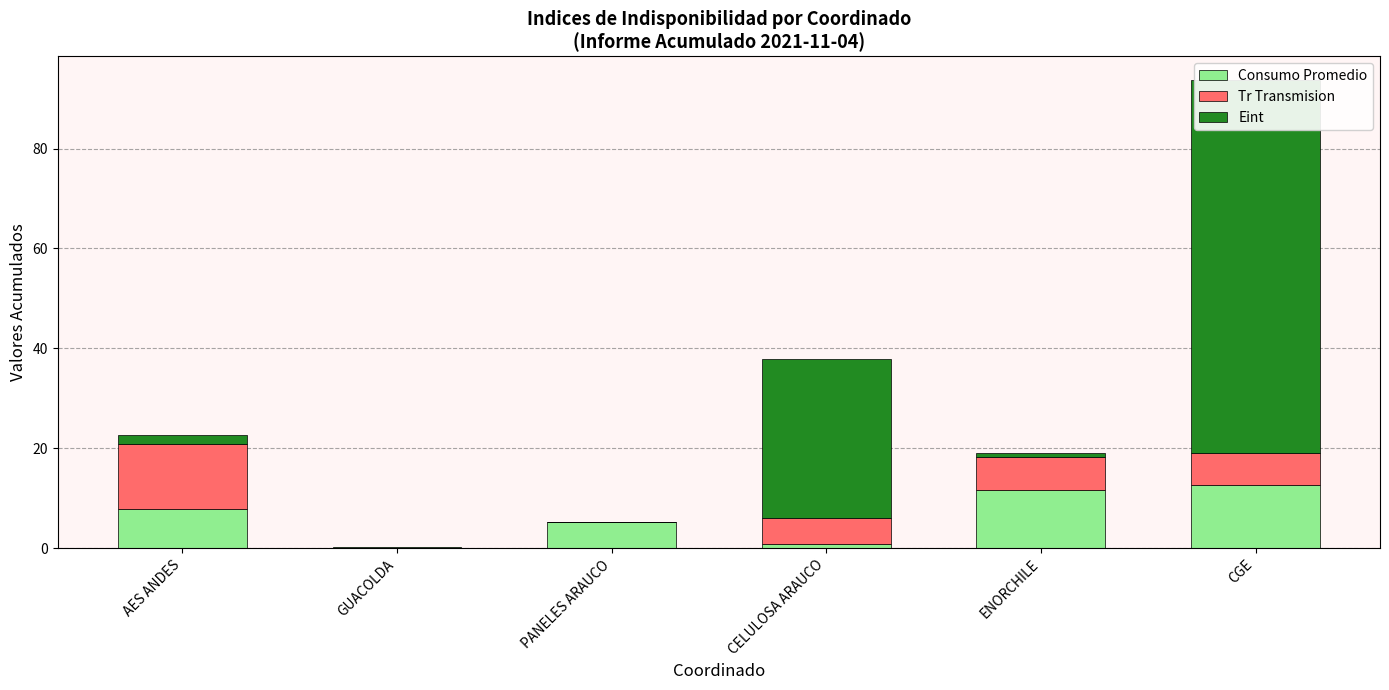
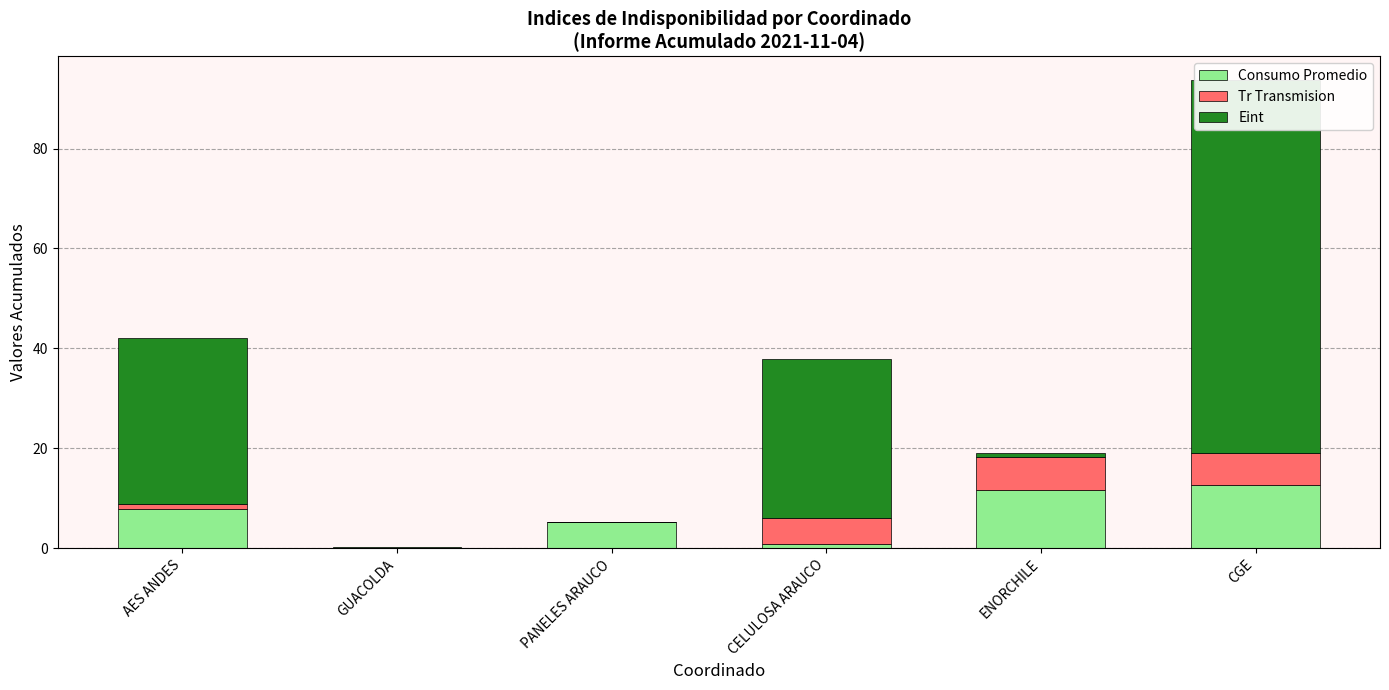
Tr Transmision, AES ANDES: 13 -> 1
Eint, AES ANDES: 2 -> 33
